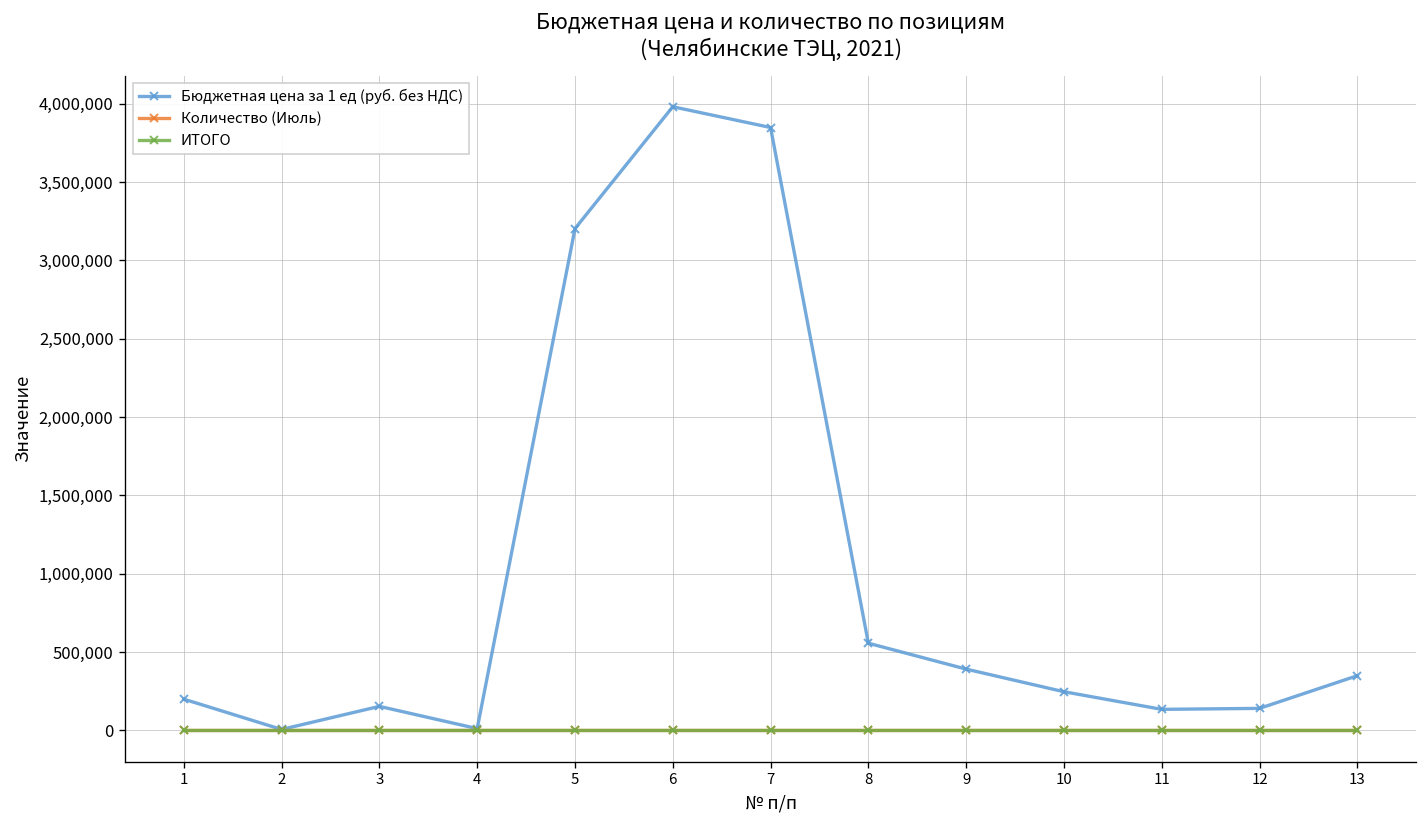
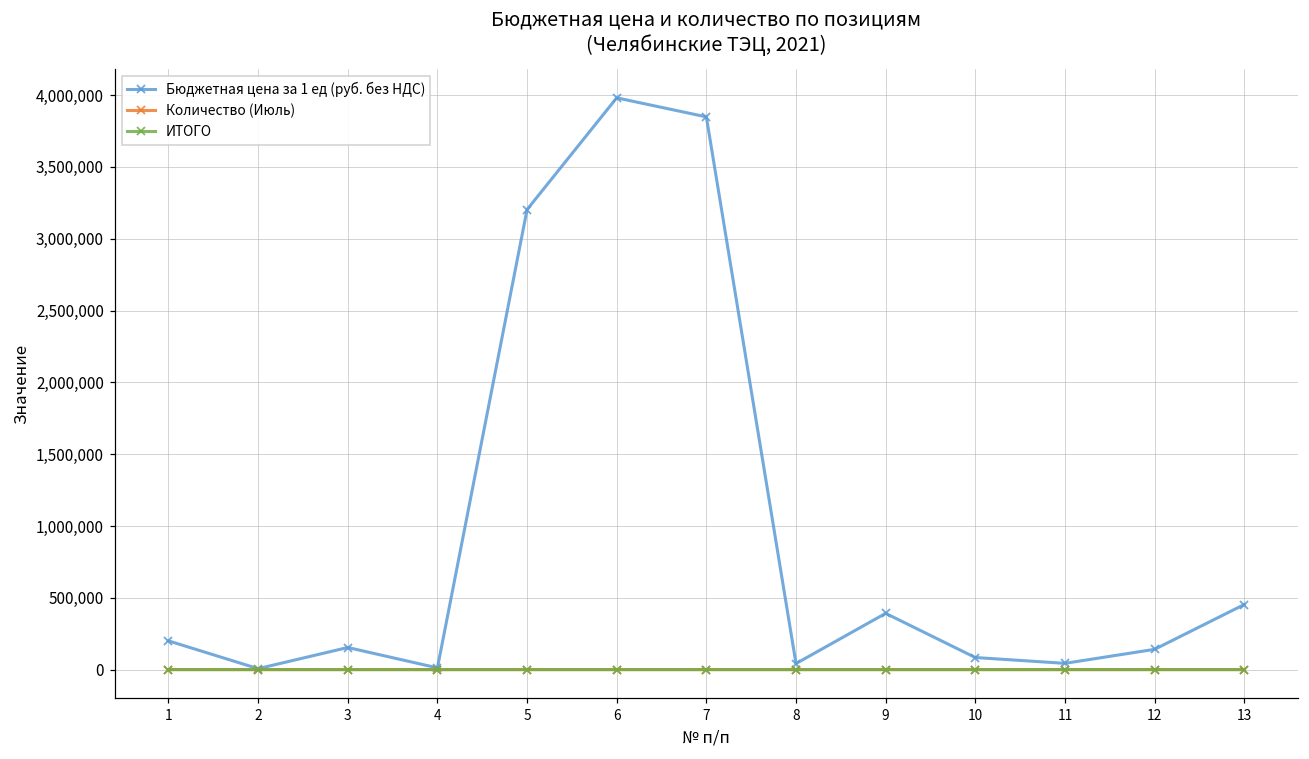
Бюджетная цена за 1 ед (руб. без НДС), 8: 560,000 -> 40,000
Бюджетная цена за 1 ед (руб. без НДС), 10: 250,000 -> 80,000
Бюджетная цена за 1 ед (руб. без НДС), 11: 130,000 -> 40,000
Бюджетная цена за 1 ед (руб. без НДС), 13: 350,000 -> 450,000
